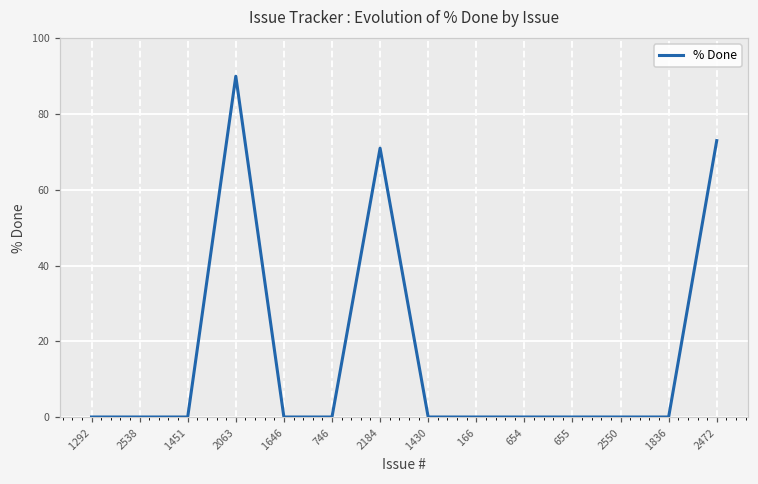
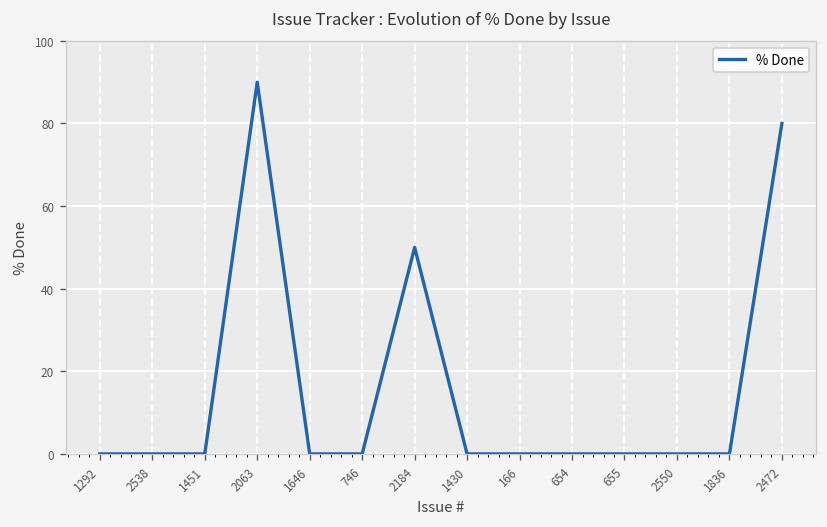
2184: 71 -> 50
2472: 73 -> 80
